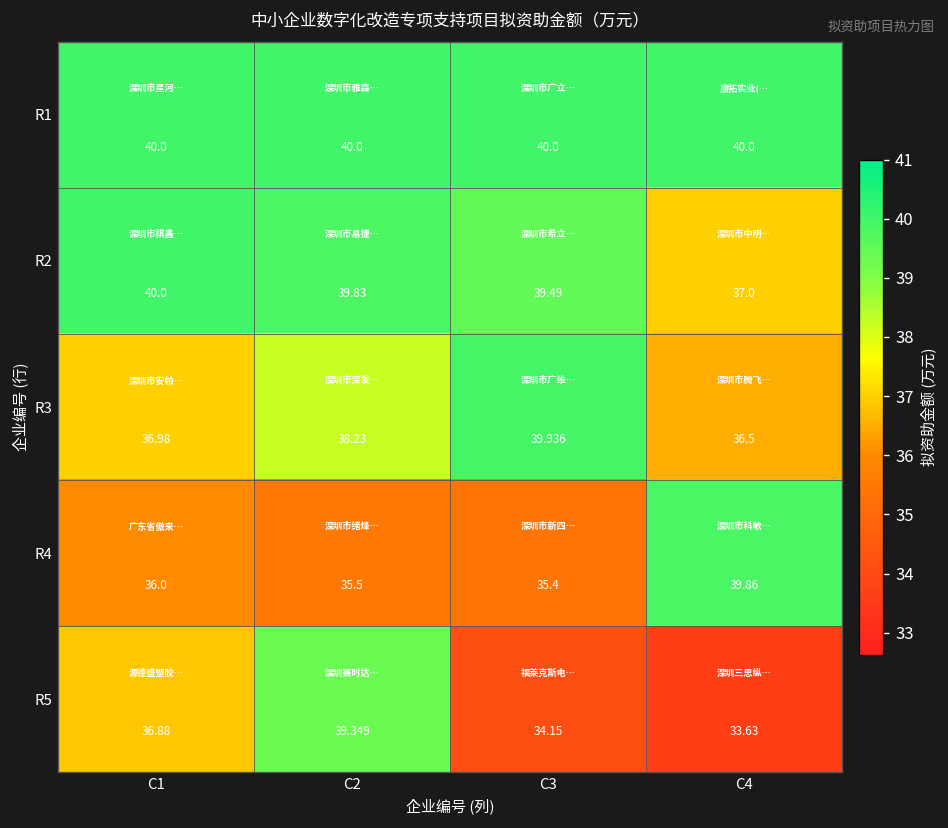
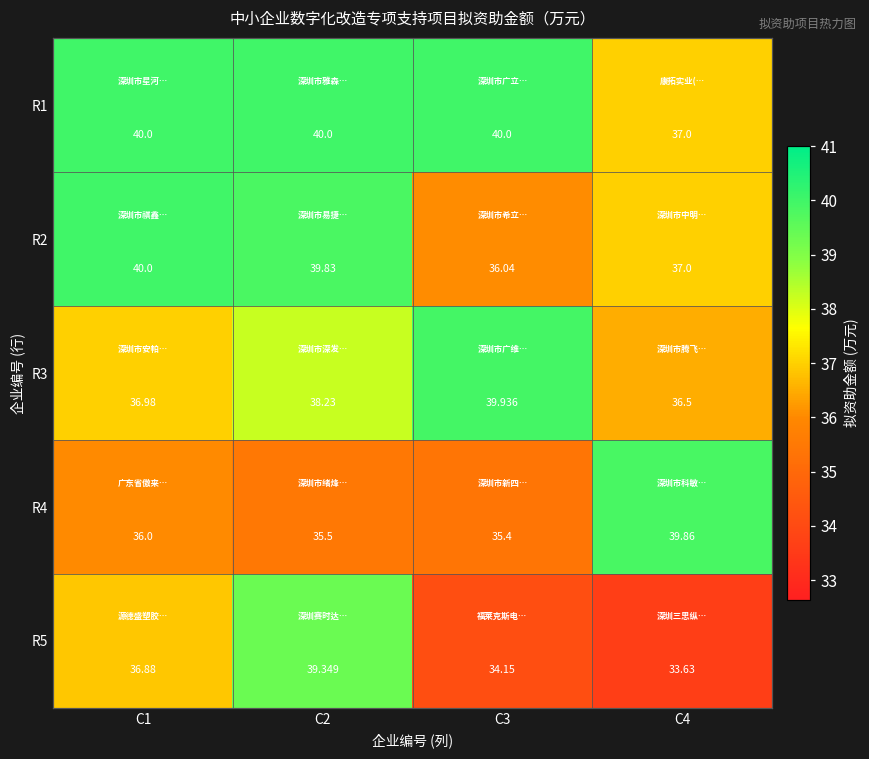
R1, C4: 40.0 -> 37.0
R2, C3: 39.49 -> 36.04
